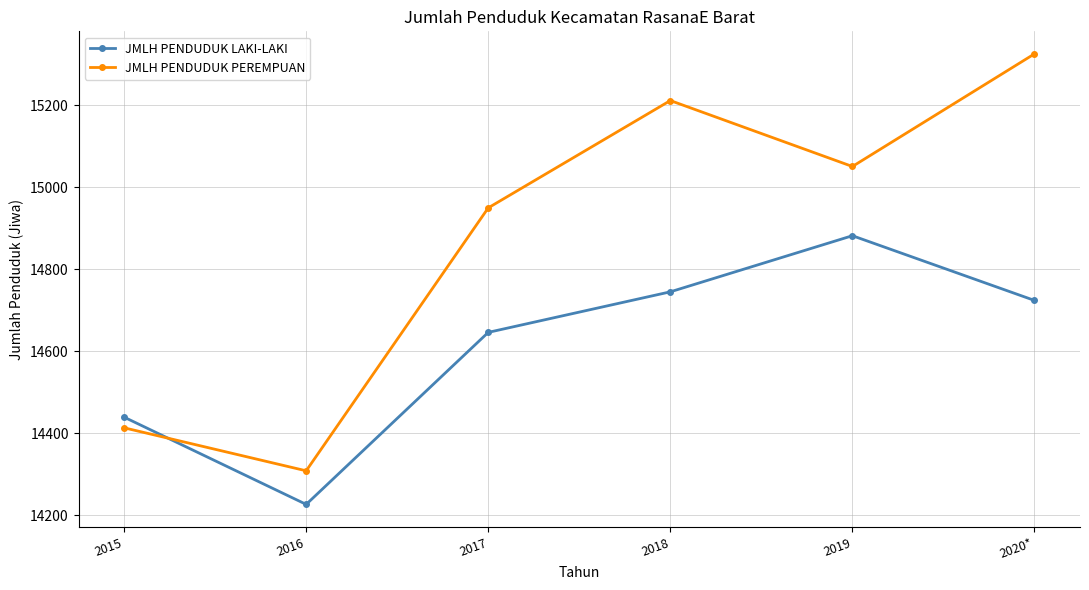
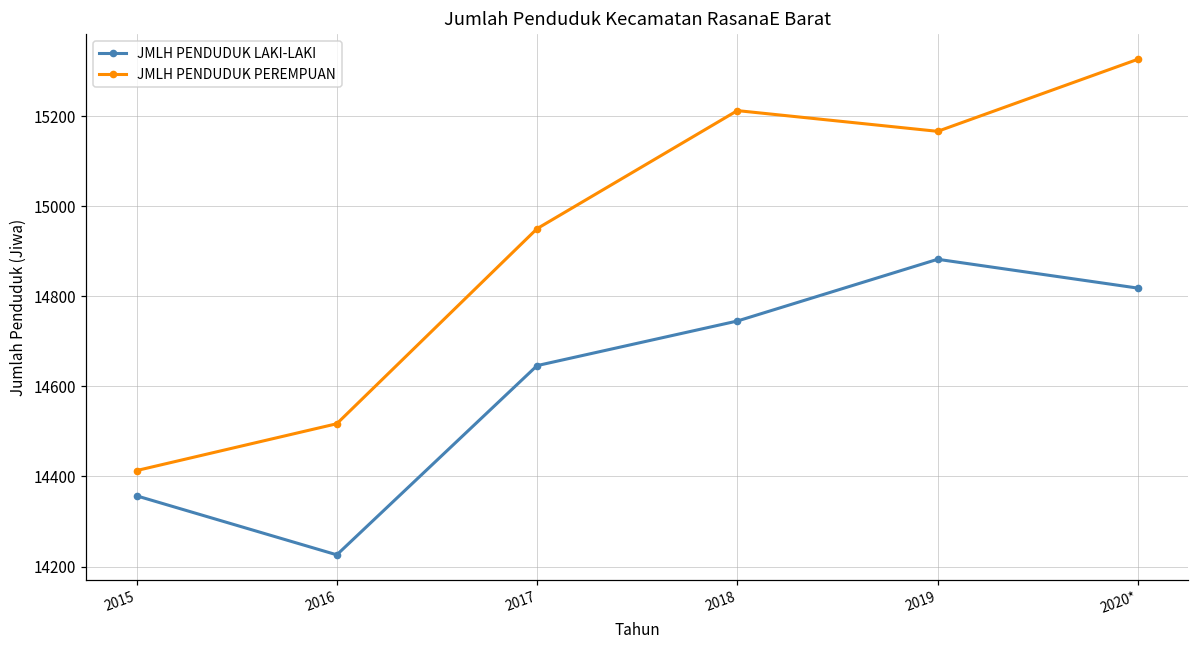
JMLH PENDUDUK LAKI-LAKI, 2015: 14440 -> 14360
JMLH PENDUDUK PEREMPUAN, 2016: 14310 -> 14520
JMLH PENDUDUK PEREMPUAN, 2019: 15050 -> 15170
JMLH PENDUDUK LAKI-LAKI, 2020*: 14720 -> 14820
